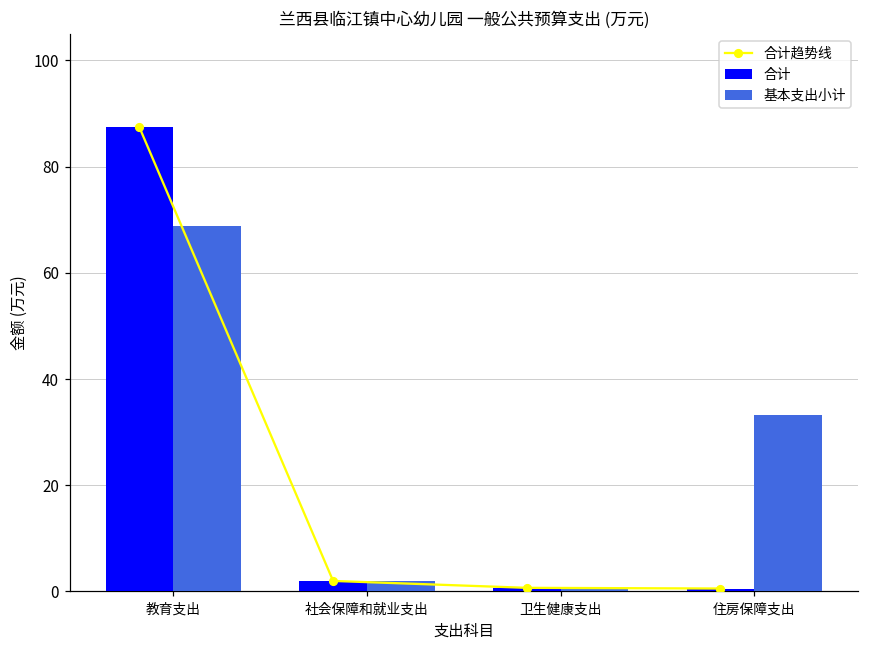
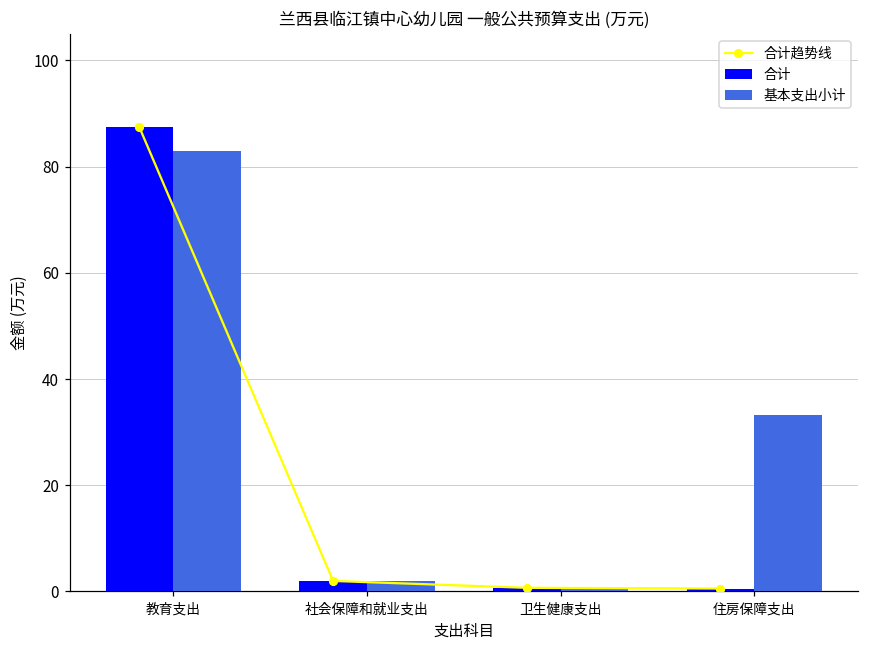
基本支出小计, 教育支出: 69 -> 83
